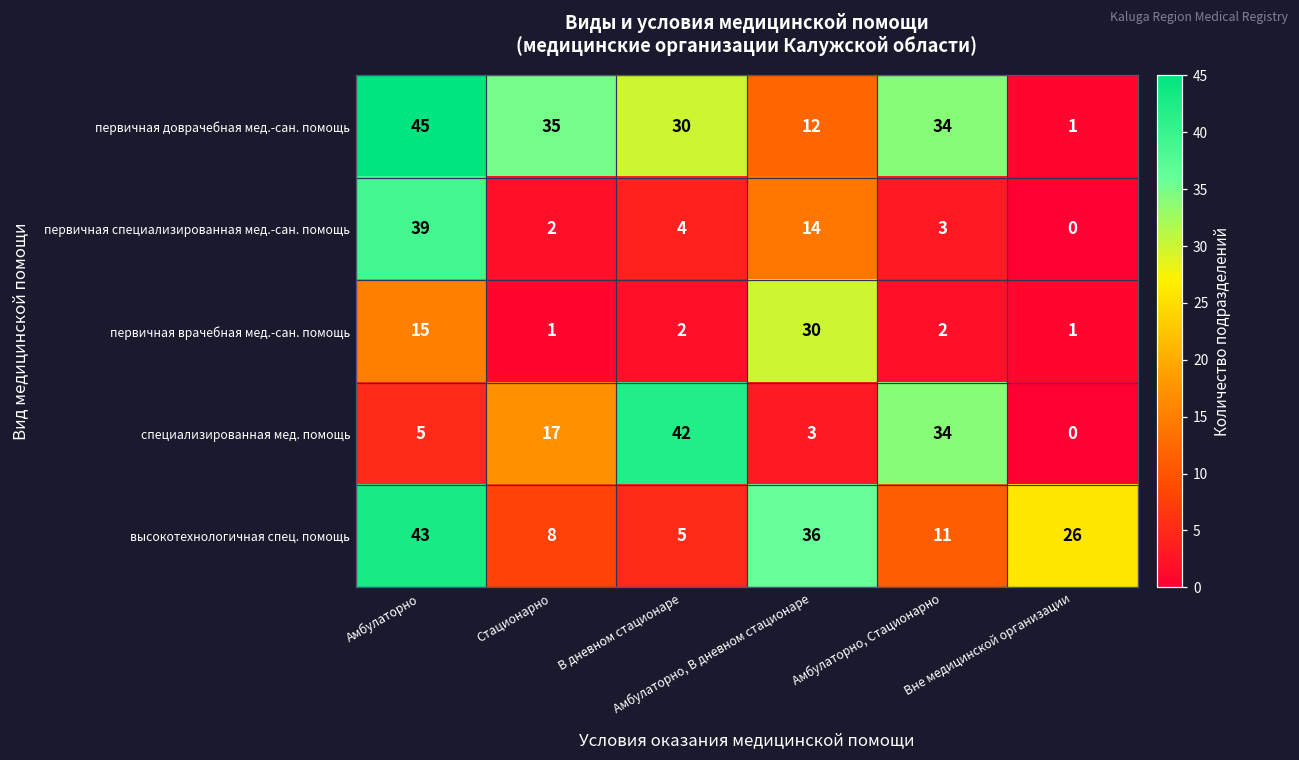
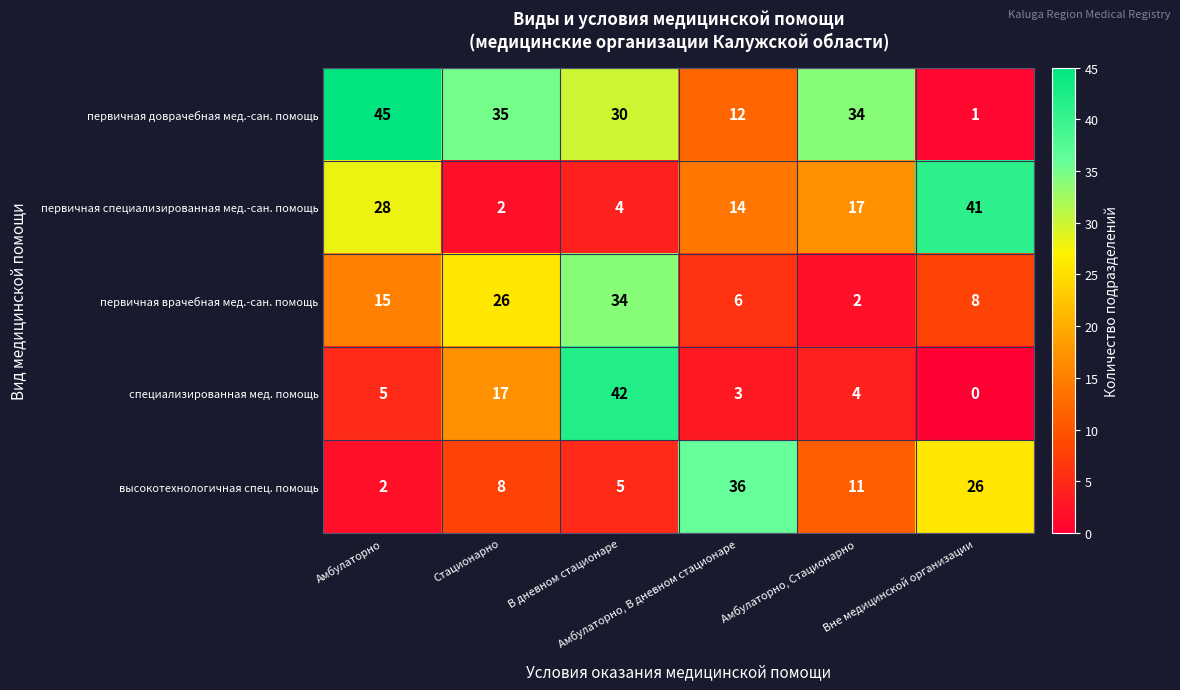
первичная специализированная мед.-сан. помощь, Амбулаторно: 39 -> 28
первичная специализированная мед.-сан. помощь, Амбулаторно, Стационарно: 3 -> 17
первичная специализированная мед.-сан. помощь, Вне медицинской организации: 0 -> 41
первичная врачебная мед.-сан. помощь, Стационарно: 1 -> 26
первичная врачебная мед.-сан. помощь, В дневном стационаре: 2 -> 34
первичная врачебная мед.-сан. помощь, Амбулаторно, В дневном стационаре: 30 -> 6
первичная врачебная мед.-сан. помощь, Вне медицинской организации: 1 -> 8
специализированная мед. помощь, Амбулаторно, Стационарно: 34 -> 4
высокотехнологичная спец. помощь, Амбулаторно: 43 -> 2
